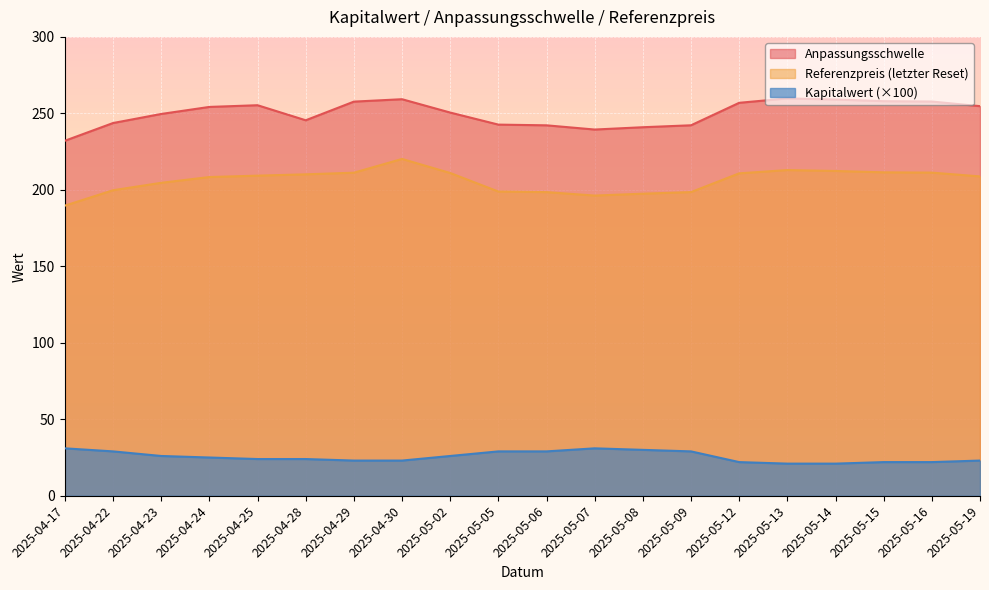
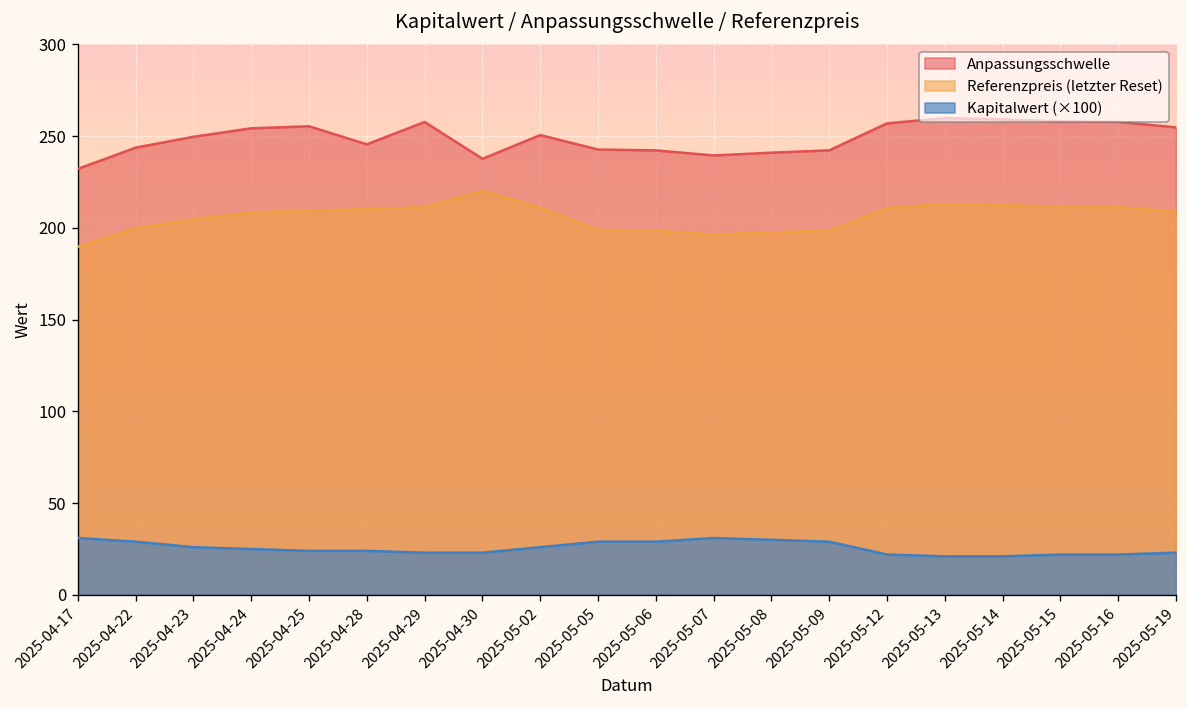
Anpassungsschwelle, 2025-04-30: 259 -> 238
